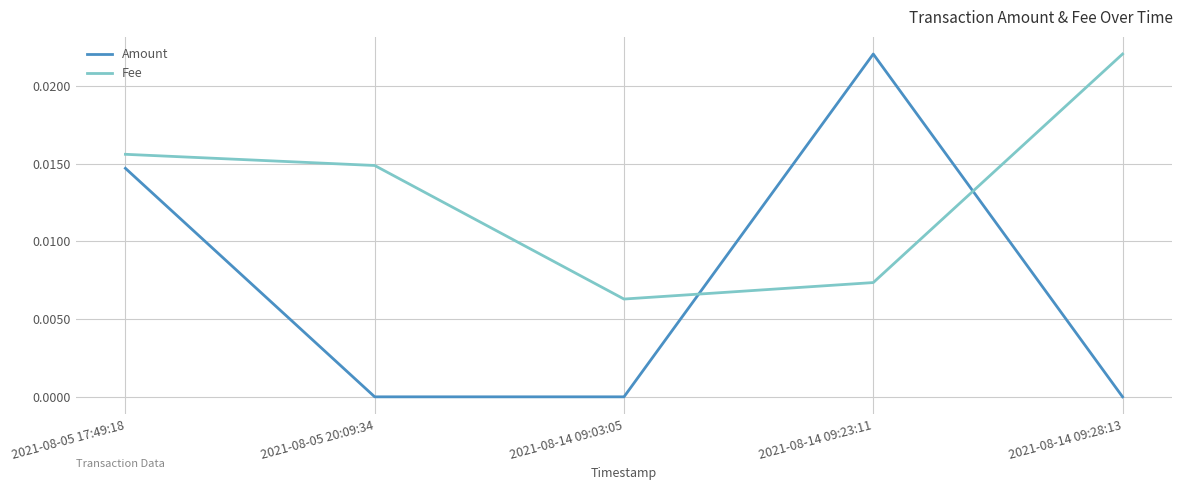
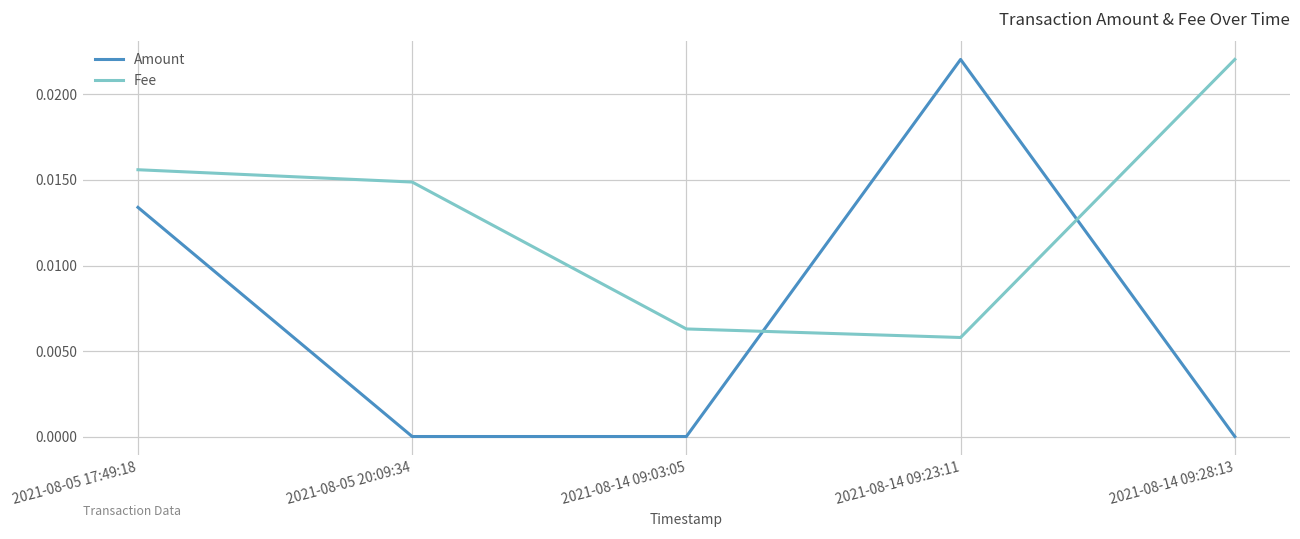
Amount, 2021-08-05 17:49:18: 0.0147 -> 0.0134
Fee, 2021-08-14 09:23:11: 0.0074 -> 0.0058
